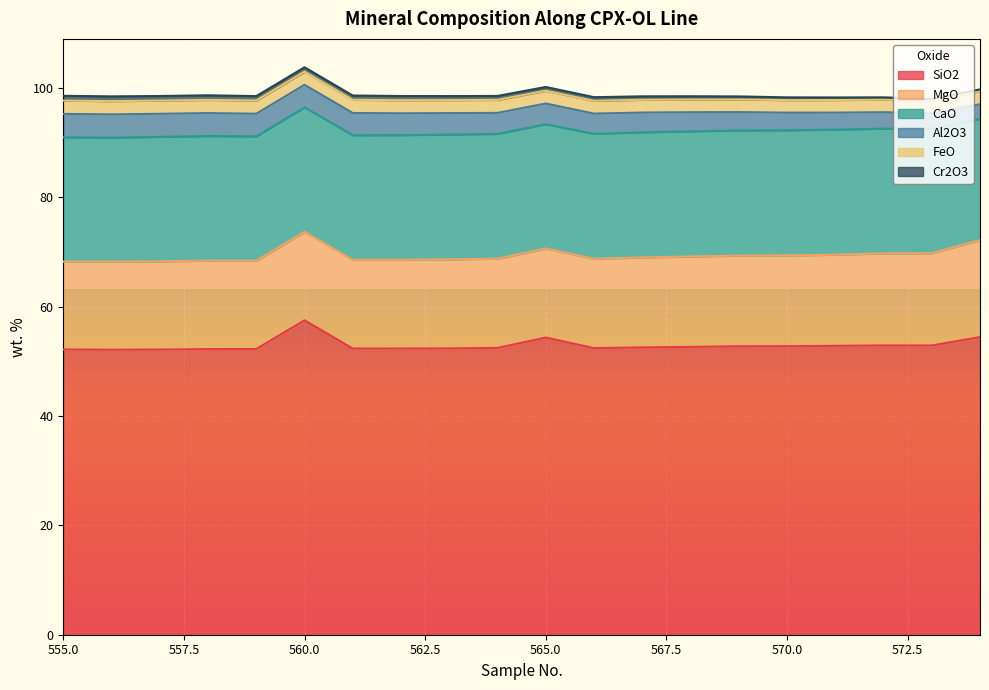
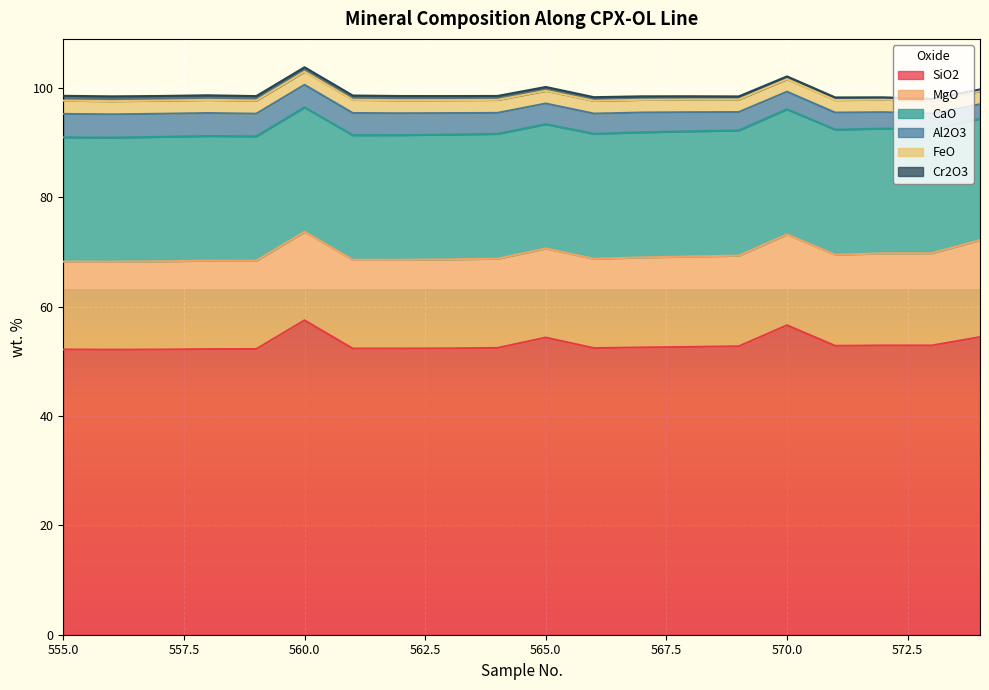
SiO2, 570.0: 53 -> 57
